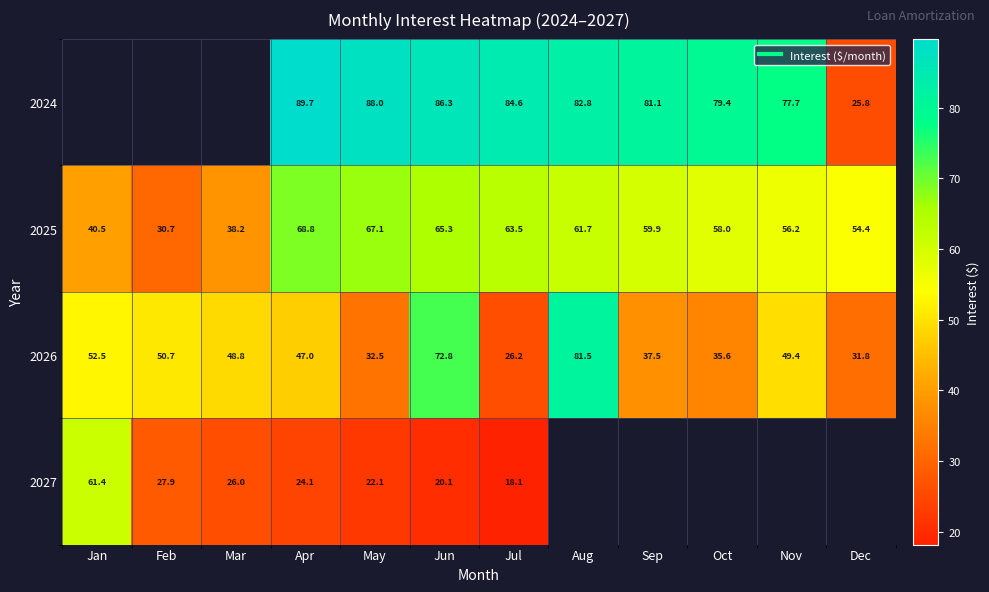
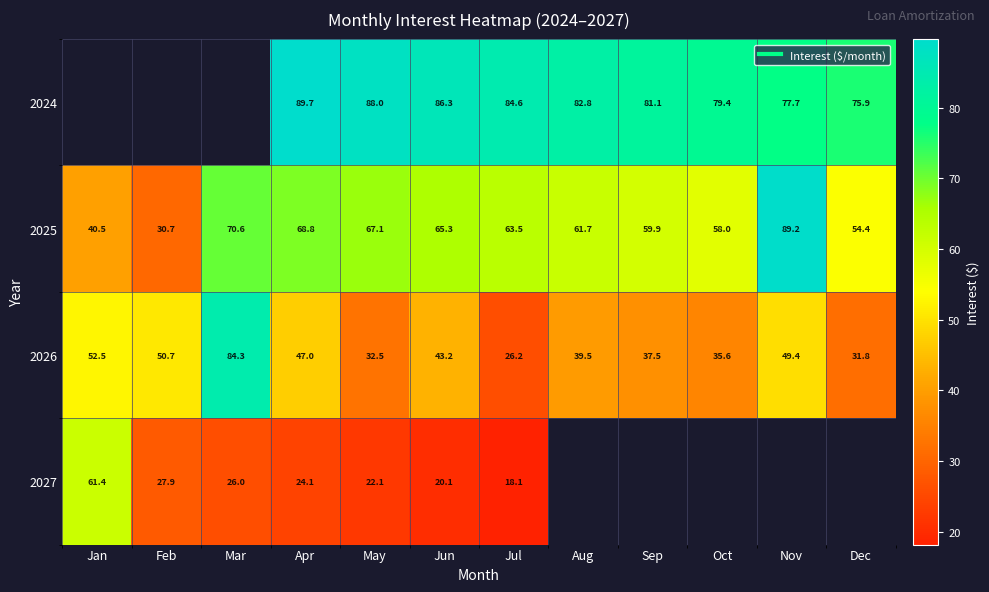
2024, Dec: 25.8 -> 75.9
2025, Mar: 38.2 -> 70.6
2025, Nov: 56.2 -> 89.2
2026, Mar: 48.8 -> 84.3
2026, Jun: 72.8 -> 43.2
2026, Aug: 81.5 -> 39.5
